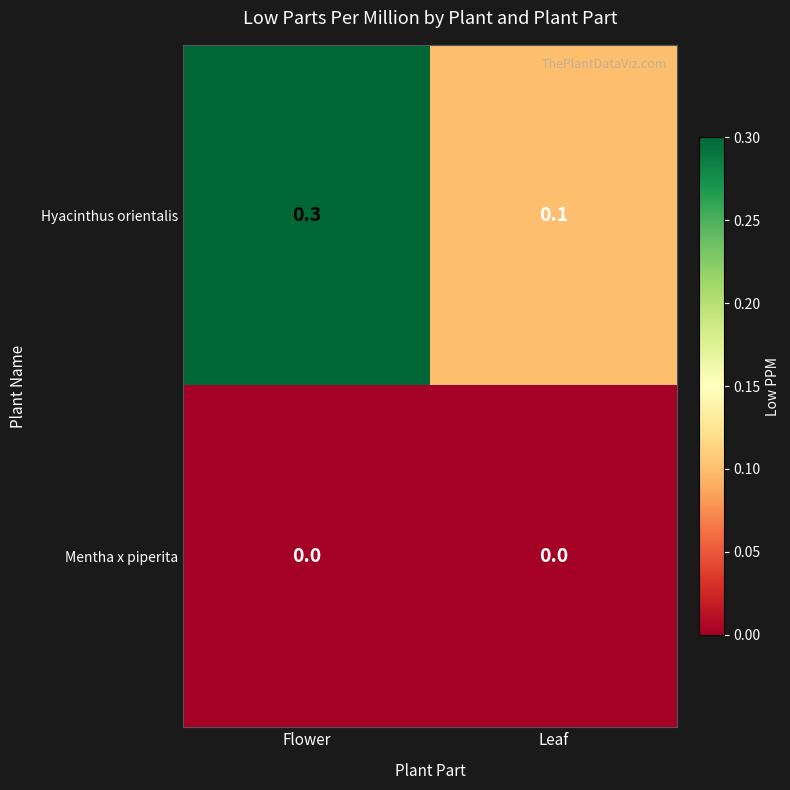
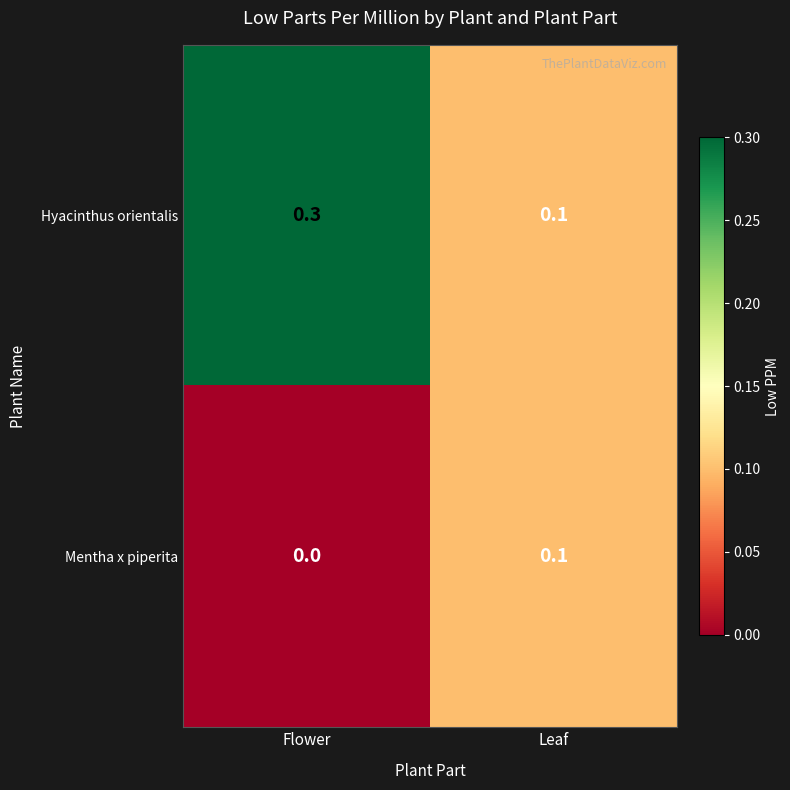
Mentha x piperita, Leaf: 0.0 -> 0.1
